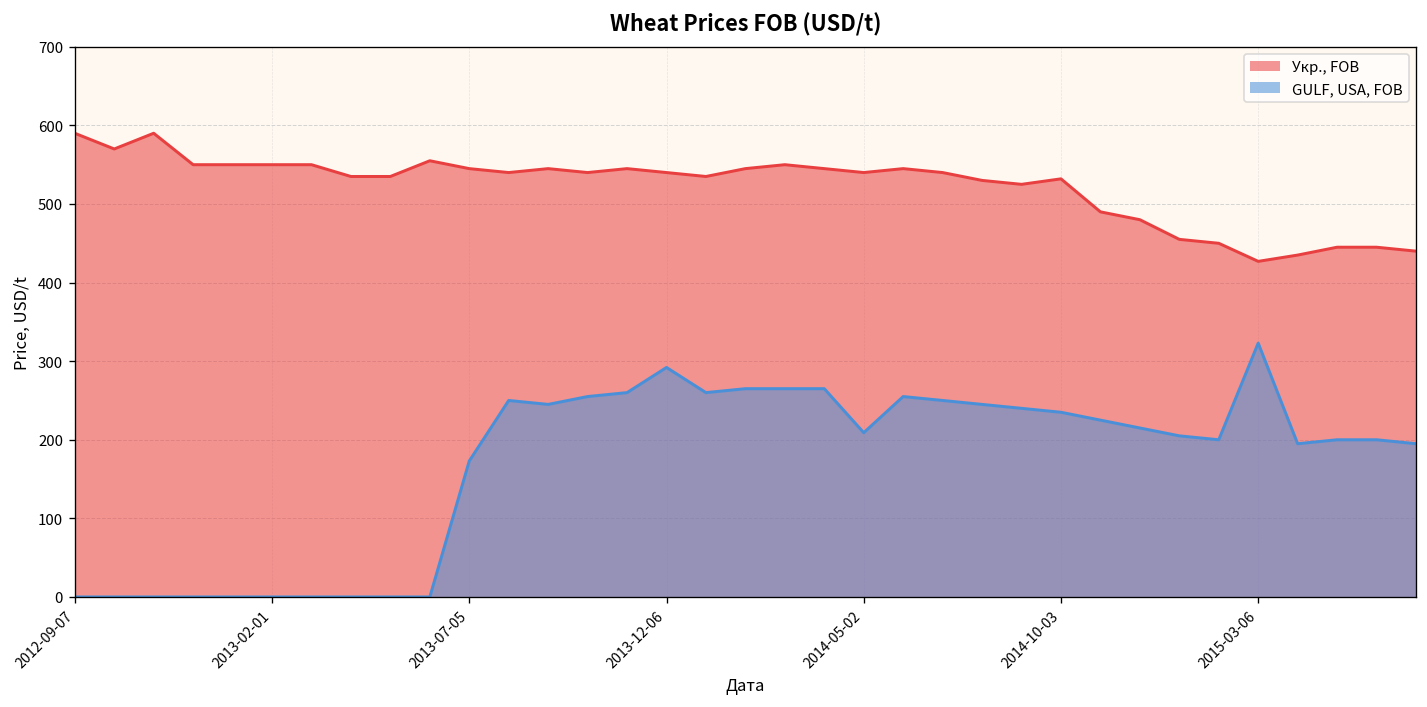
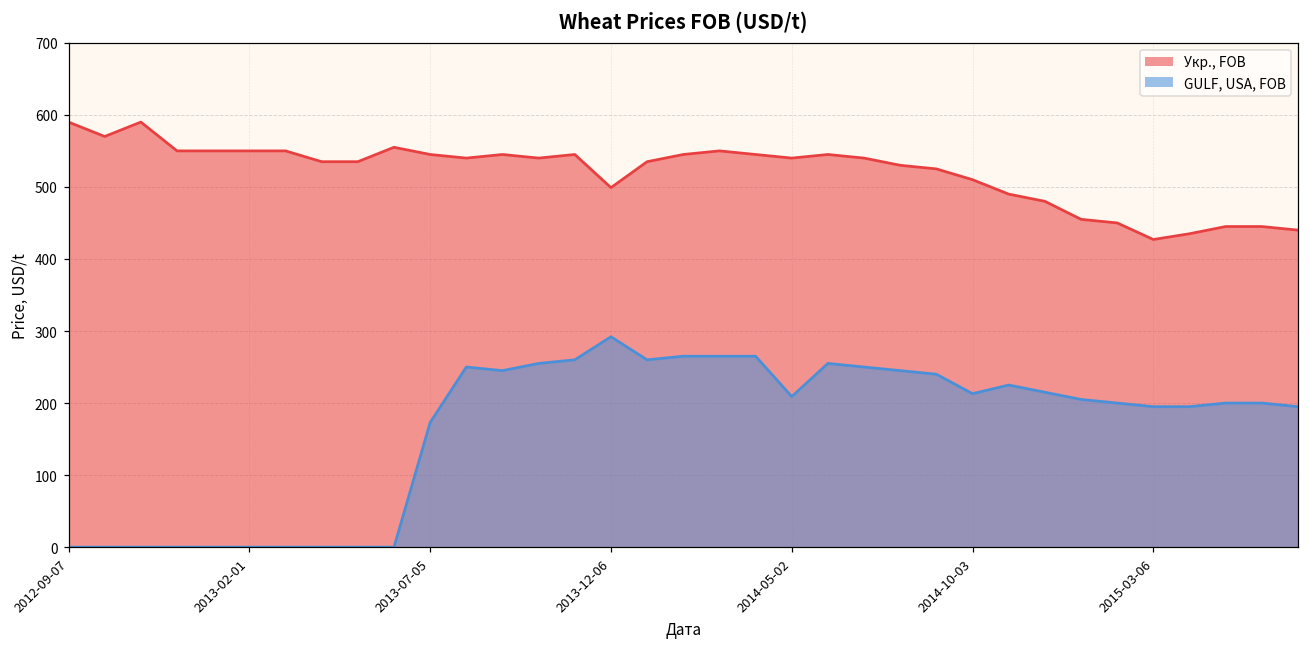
Укр., FOB, 2013-12-06: 540 -> 500
Укр., FOB, 2014-10-03: 530 -> 510
GULF, USA, FOB, 2014-10-03: 240 -> 210
GULF, USA, FOB, 2015-03-06: 320 -> 200
